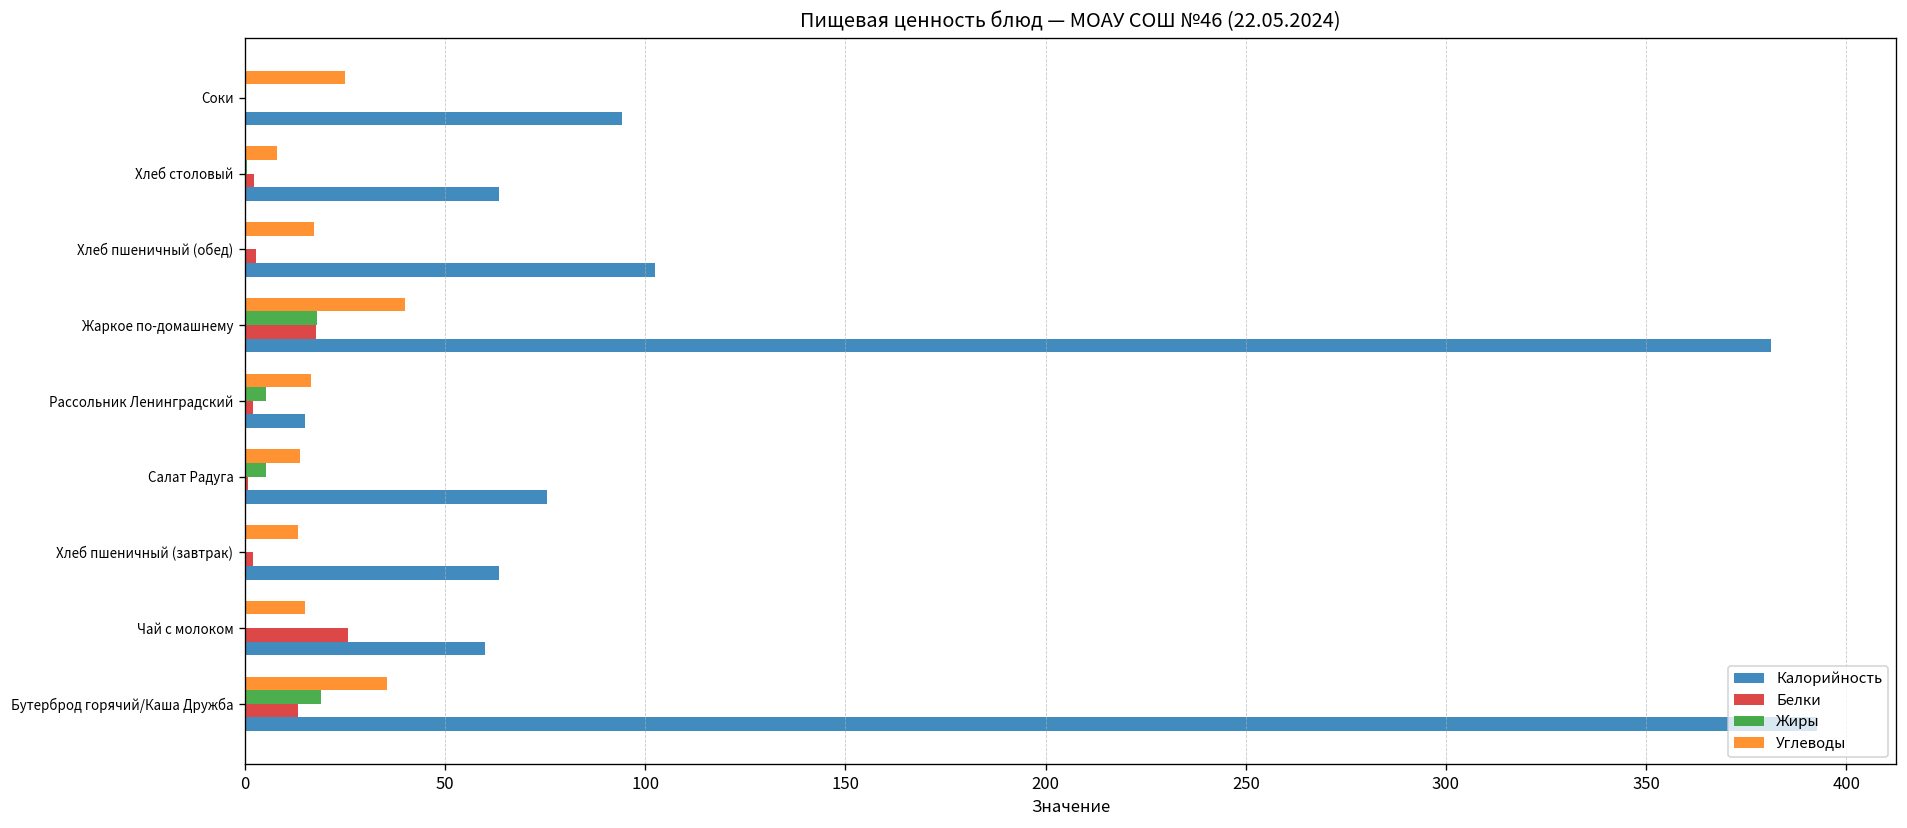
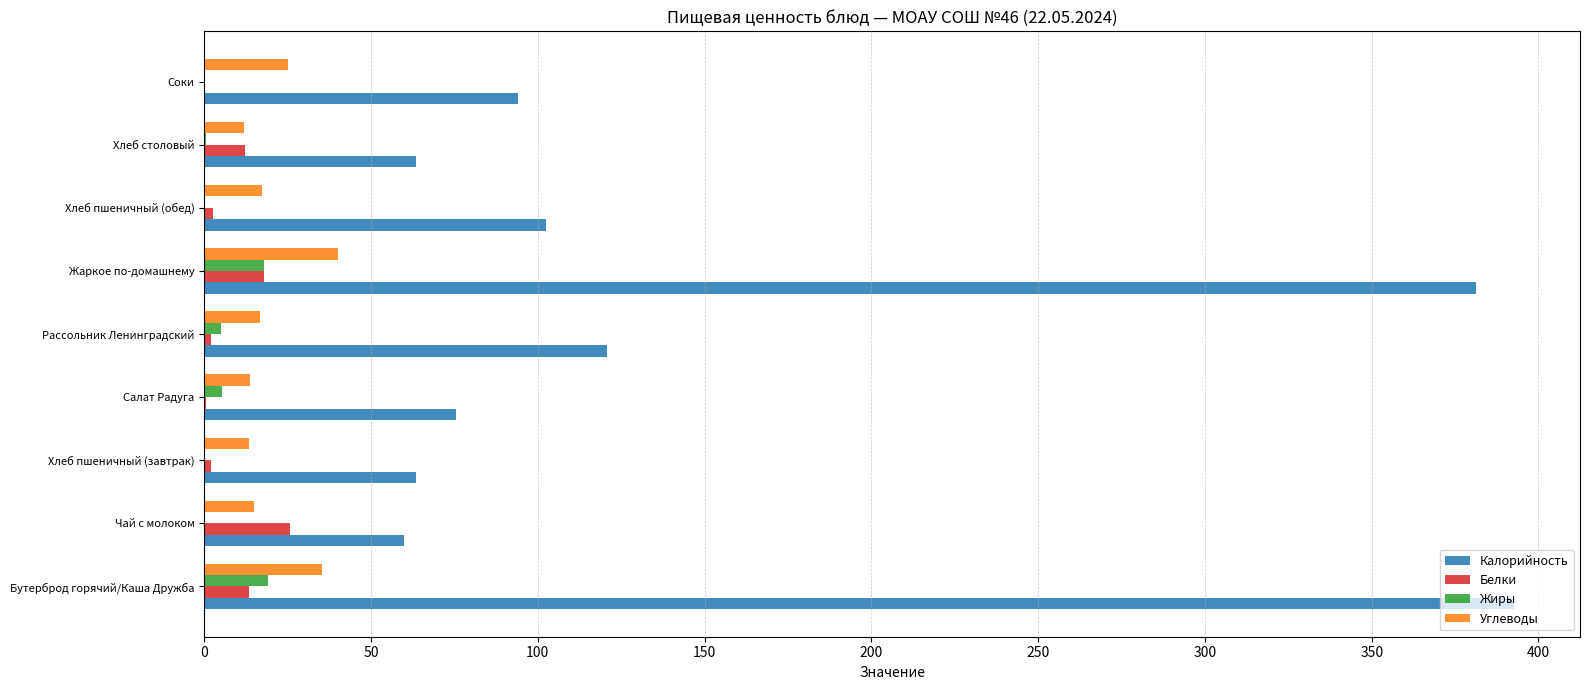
Углеводы, Хлеб столовый: 8 -> 12
Белки, Хлеб столовый: 2 -> 12
Калорийность, Рассольник Ленинградский: 15 -> 121
